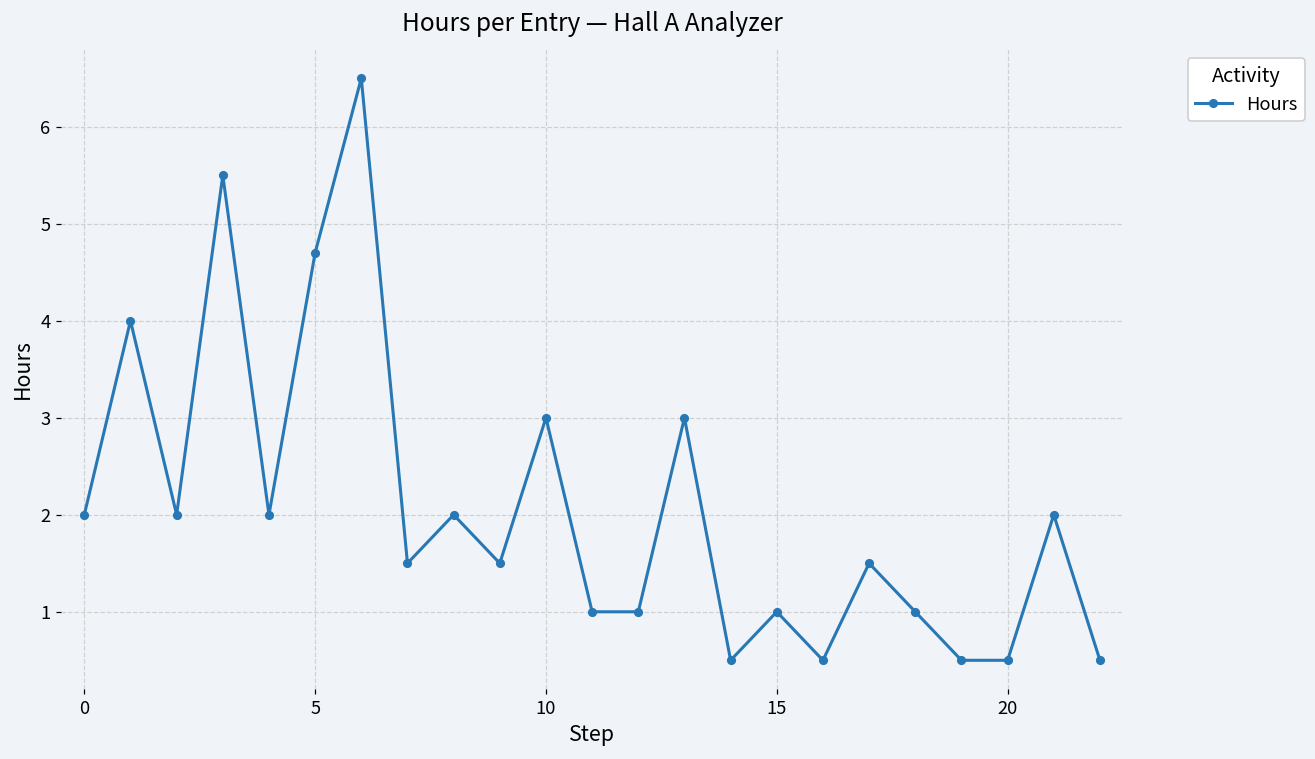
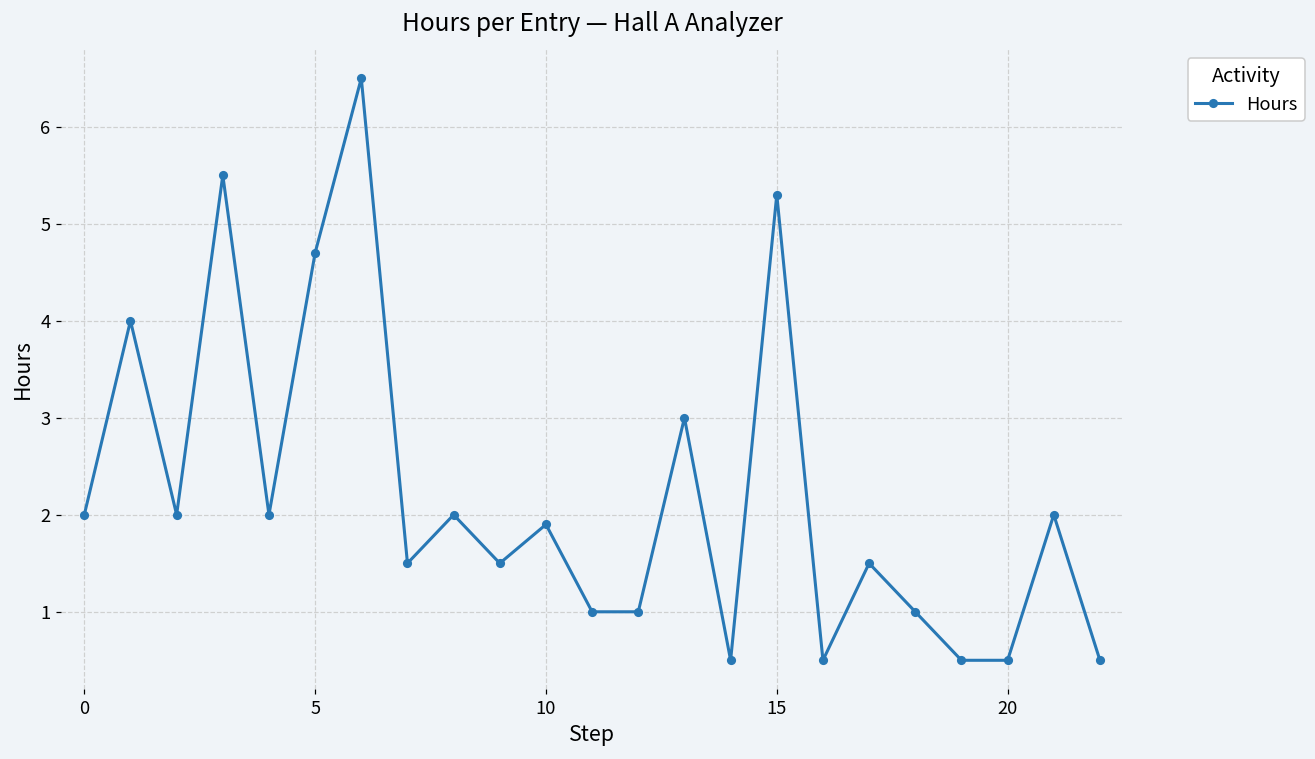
10: 3.0 -> 1.9
15: 1.0 -> 5.3
